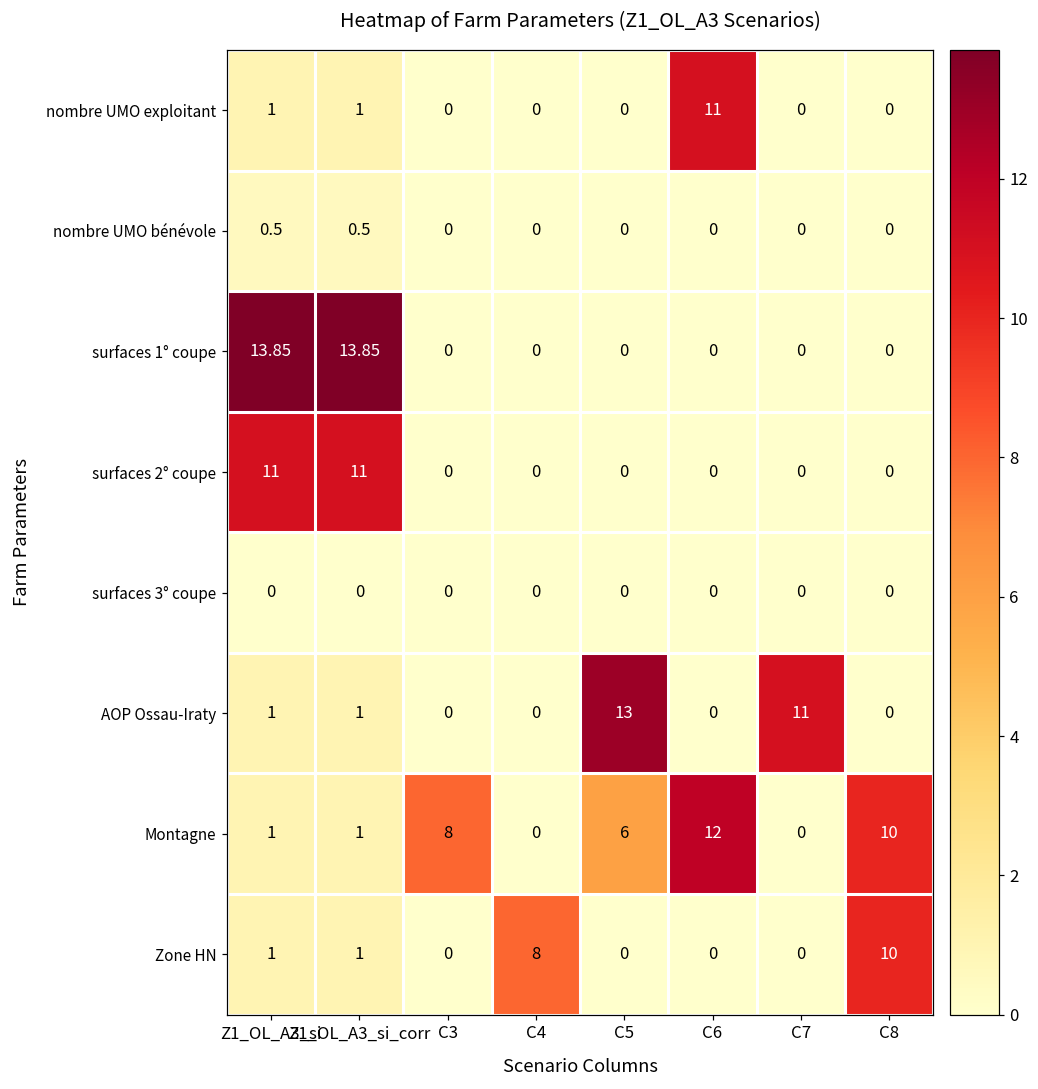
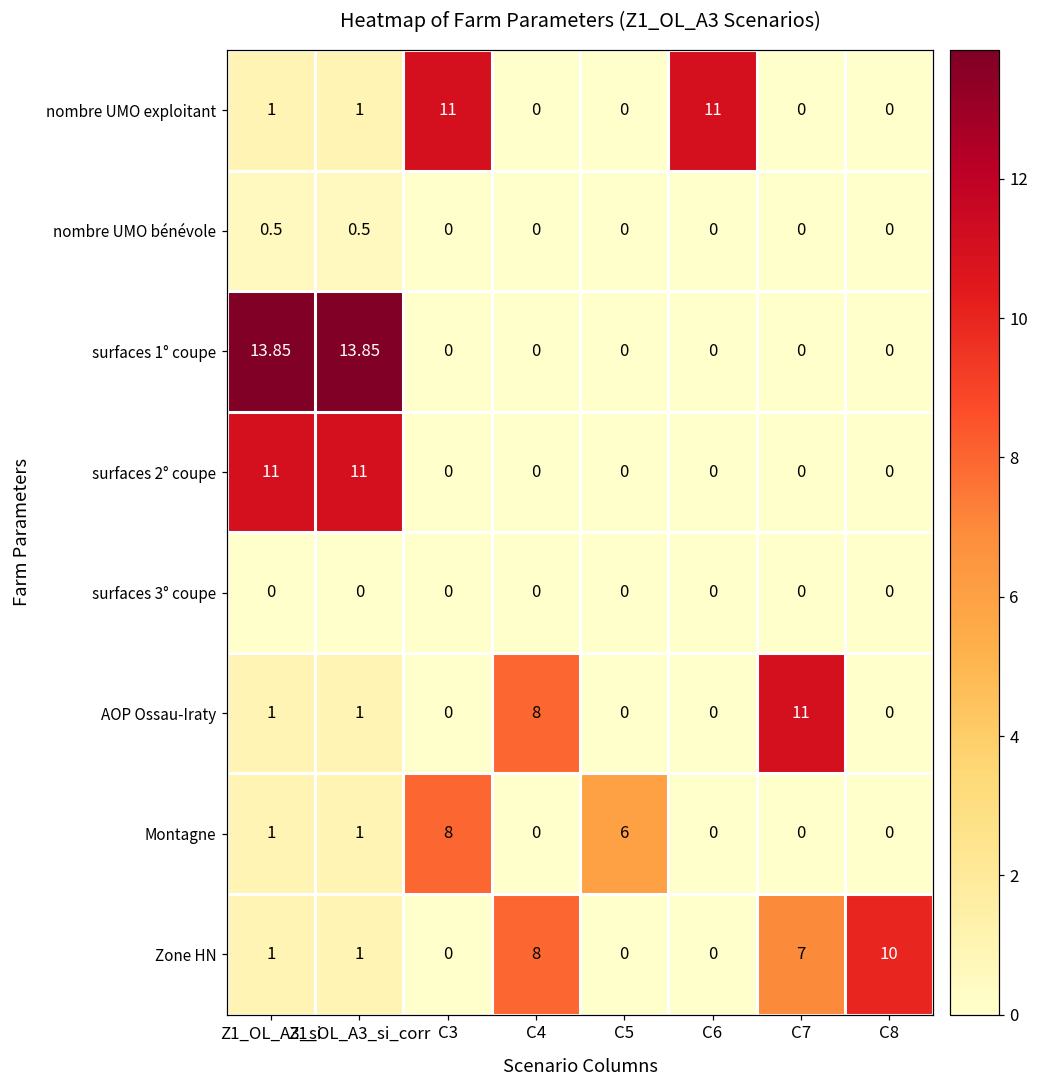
nombre UMO exploitant, C3: 0 -> 11
AOP Ossau-Iraty, C4: 0 -> 8
AOP Ossau-Iraty, C5: 13 -> 0
Montagne, C6: 12 -> 0
Montagne, C8: 10 -> 0
Zone HN, C7: 0 -> 7
